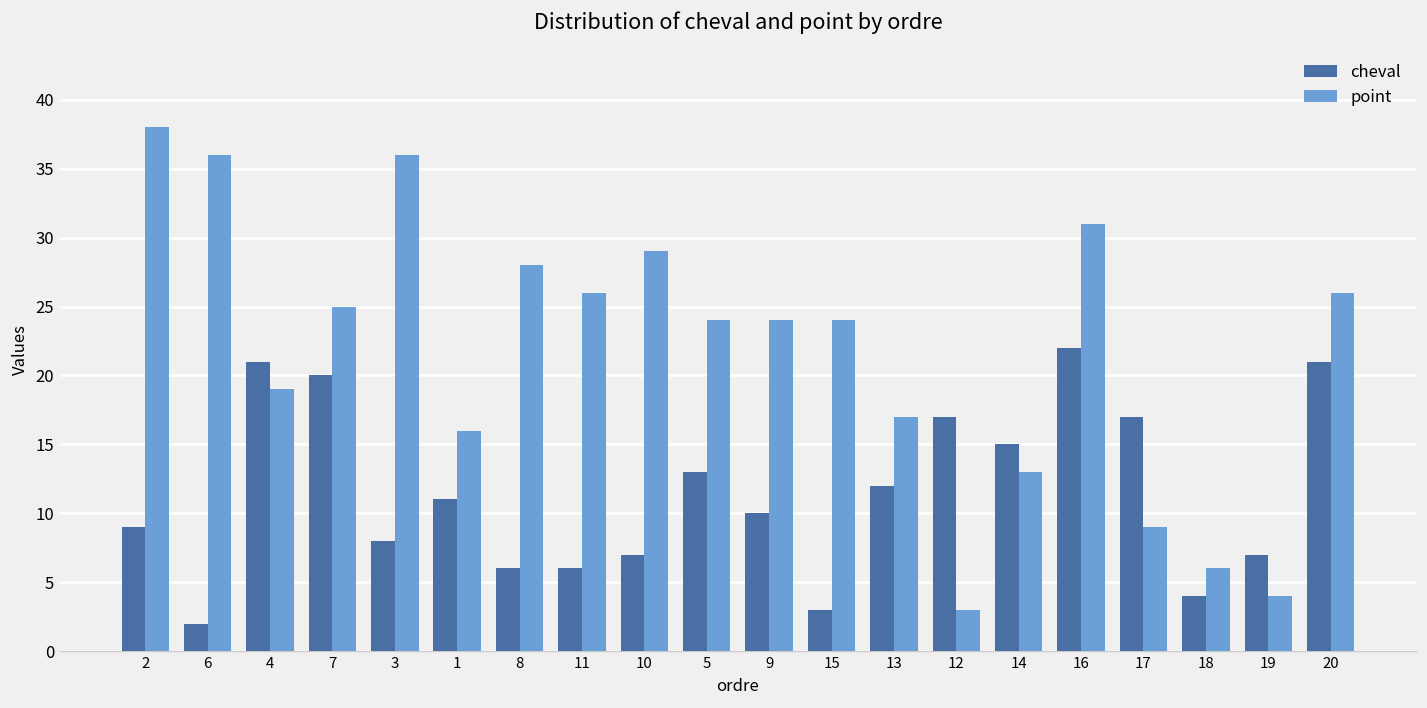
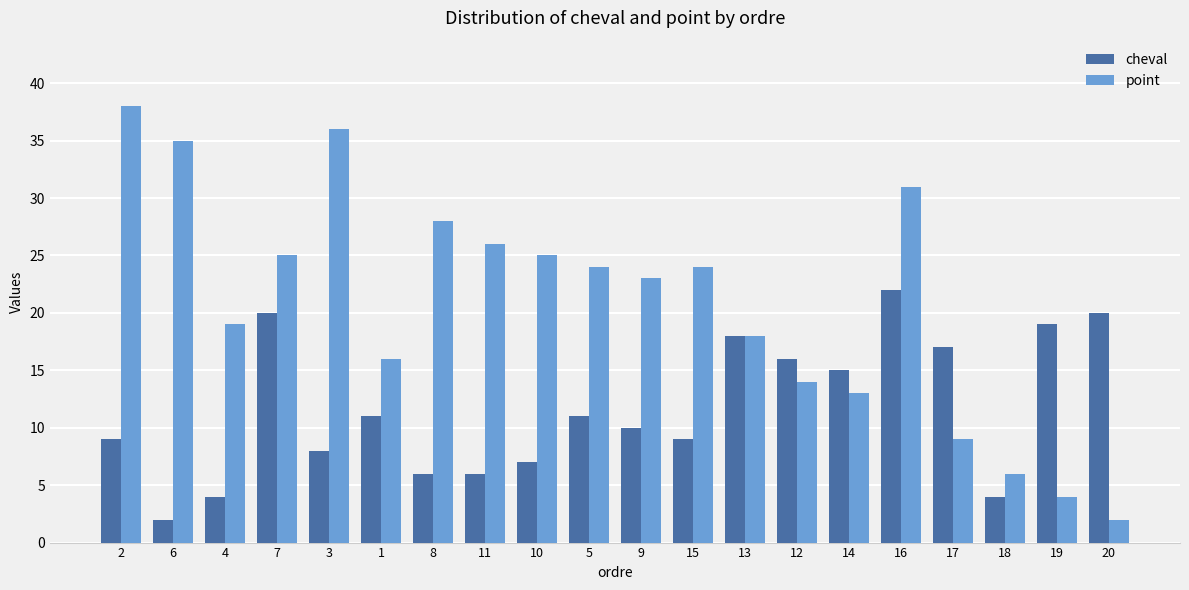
point, 6: 36 -> 35
cheval, 4: 21 -> 4
point, 10: 29 -> 25
cheval, 5: 13 -> 11
point, 9: 24 -> 23
cheval, 15: 3 -> 9
cheval, 13: 12 -> 18
point, 13: 17 -> 18
cheval, 12: 17 -> 16
point, 12: 3 -> 14
cheval, 19: 7 -> 19
cheval, 20: 21 -> 20
point, 20: 26 -> 2
